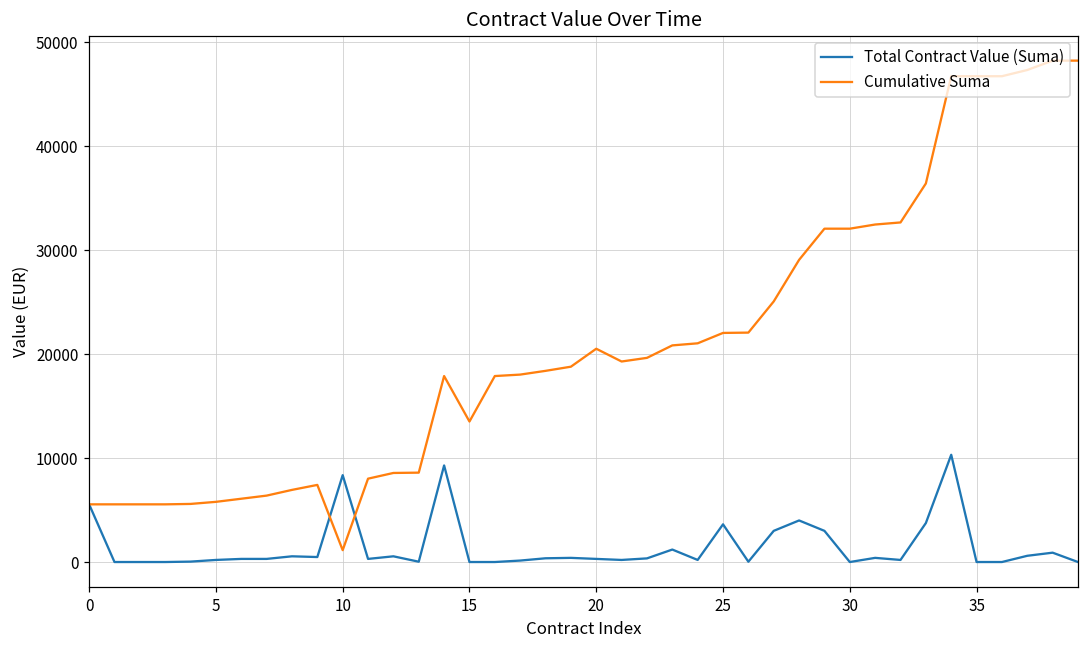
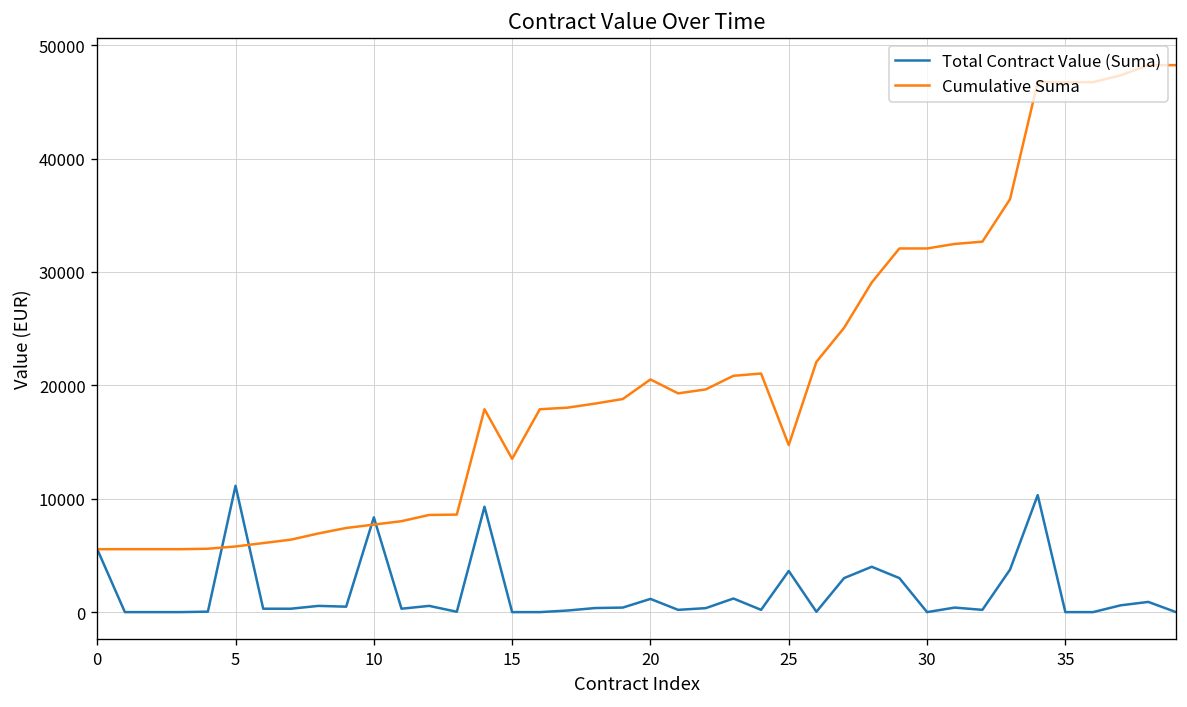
Total Contract Value (Suma), 5: 0 -> 11000
Cumulative Suma, 10: 1000 -> 8000
Total Contract Value (Suma), 20: 0 -> 1000
Cumulative Suma, 25: 22000 -> 15000
